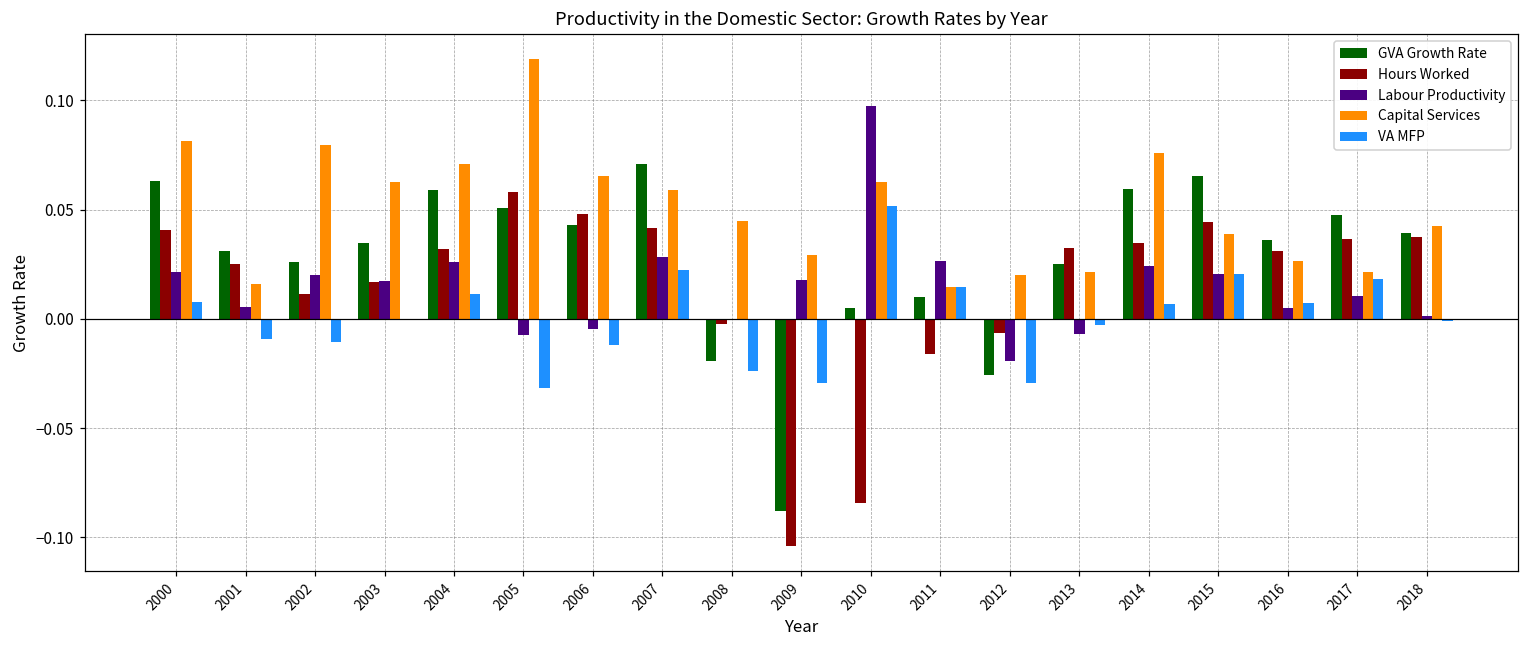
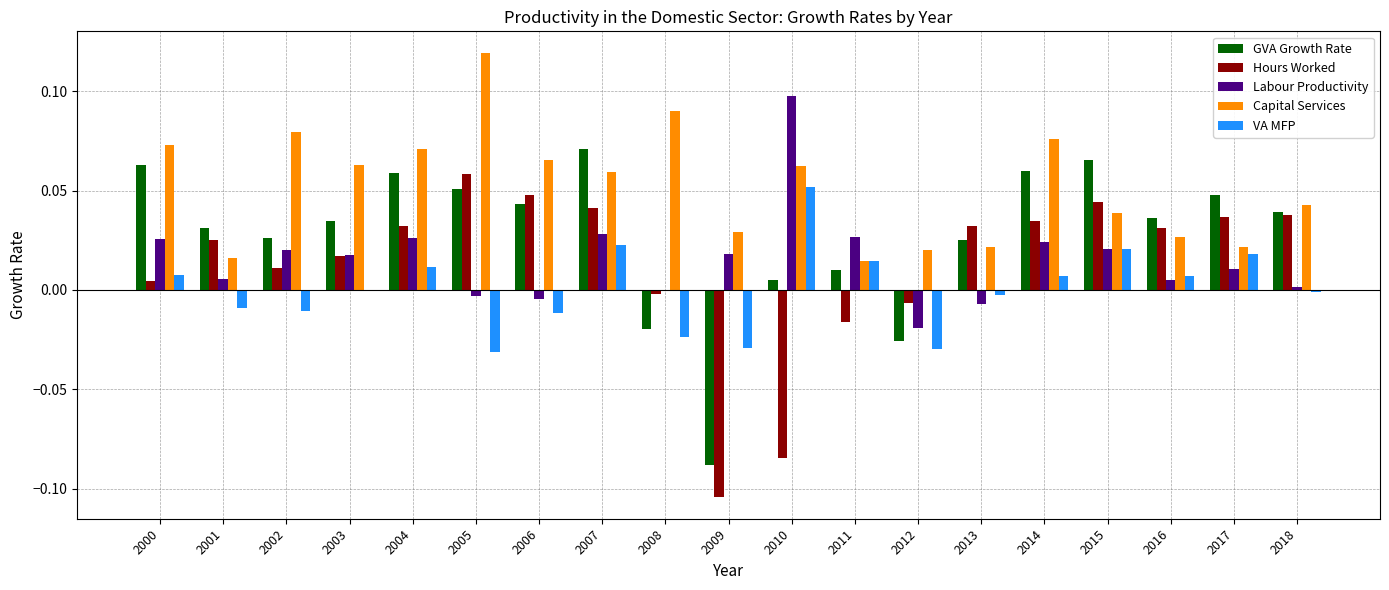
Hours Worked, 2000: 0.041 -> 0.004
Labour Productivity, 2000: 0.021 -> 0.026
Capital Services, 2000: 0.081 -> 0.073
Labour Productivity, 2005: -0.007 -> -0.003
Capital Services, 2008: 0.045 -> 0.090
